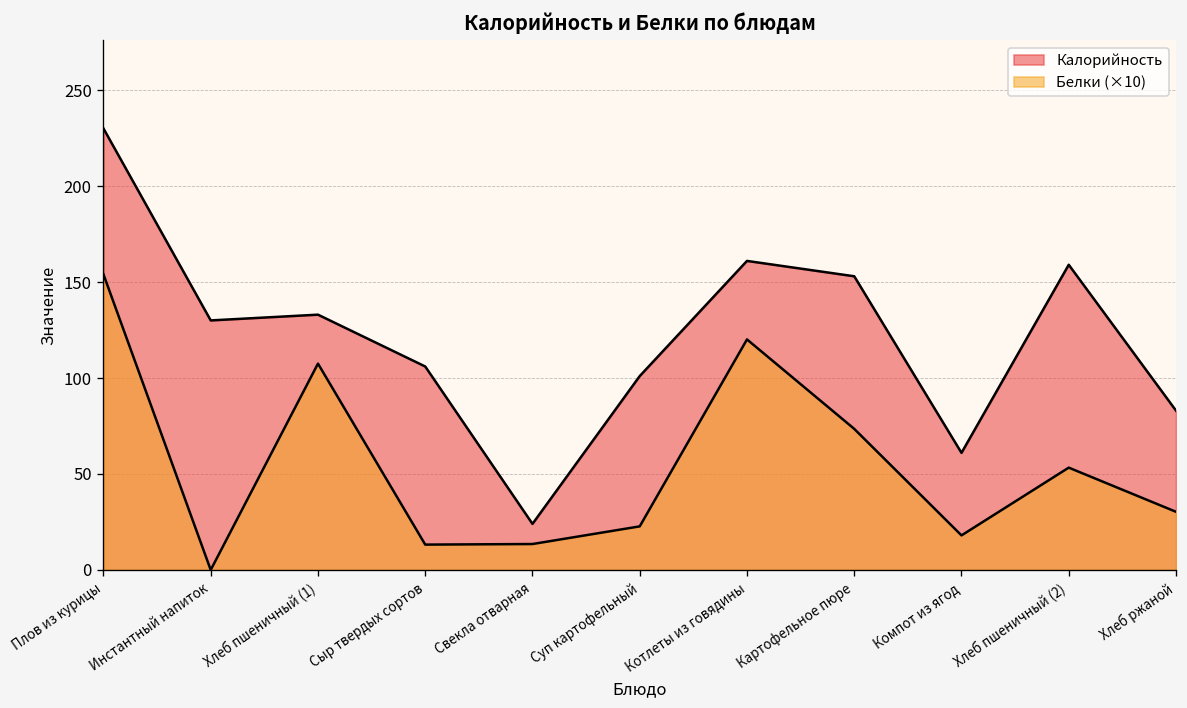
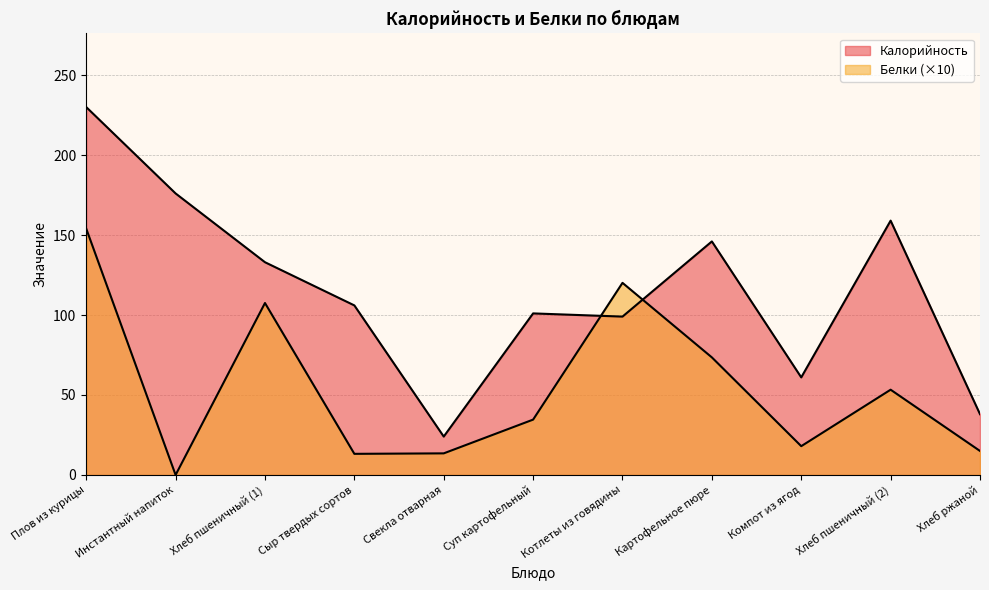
Калорийность, Инстантный напиток: 130 -> 176
Белки (×10), Суп картофельный: 23 -> 35
Калорийность, Котлеты из говядины: 161 -> 99
Калорийность, Картофельное пюре: 153 -> 146
Калорийность, Хлеб ржаной: 83 -> 38
Белки (×10), Хлеб ржаной: 30 -> 15
